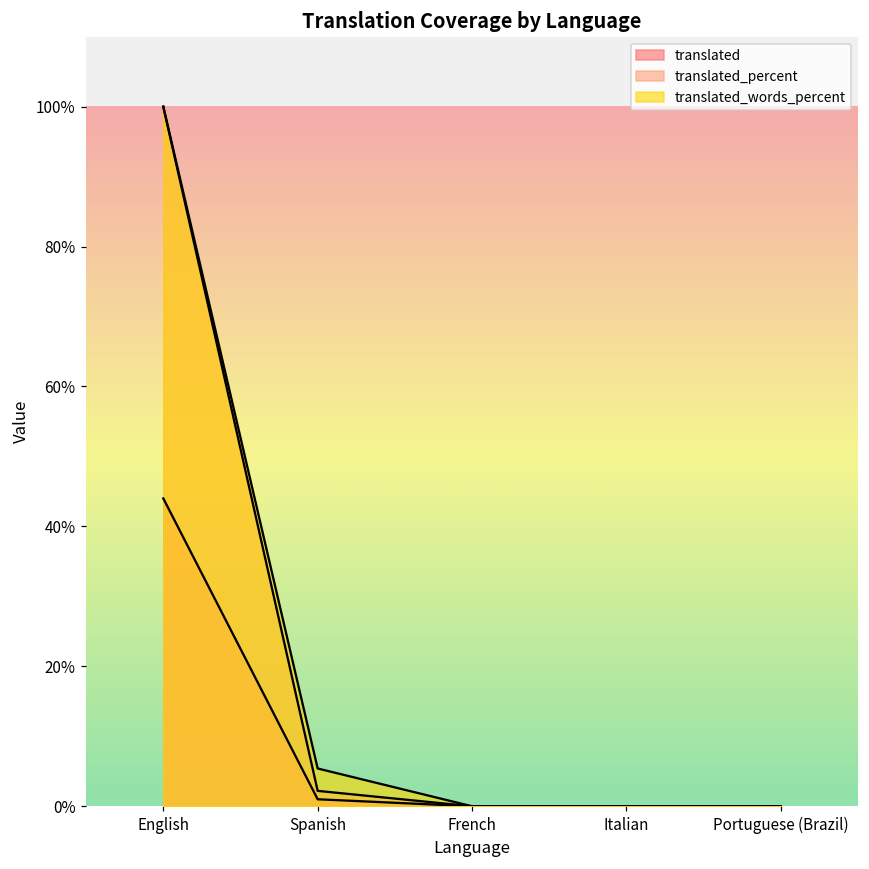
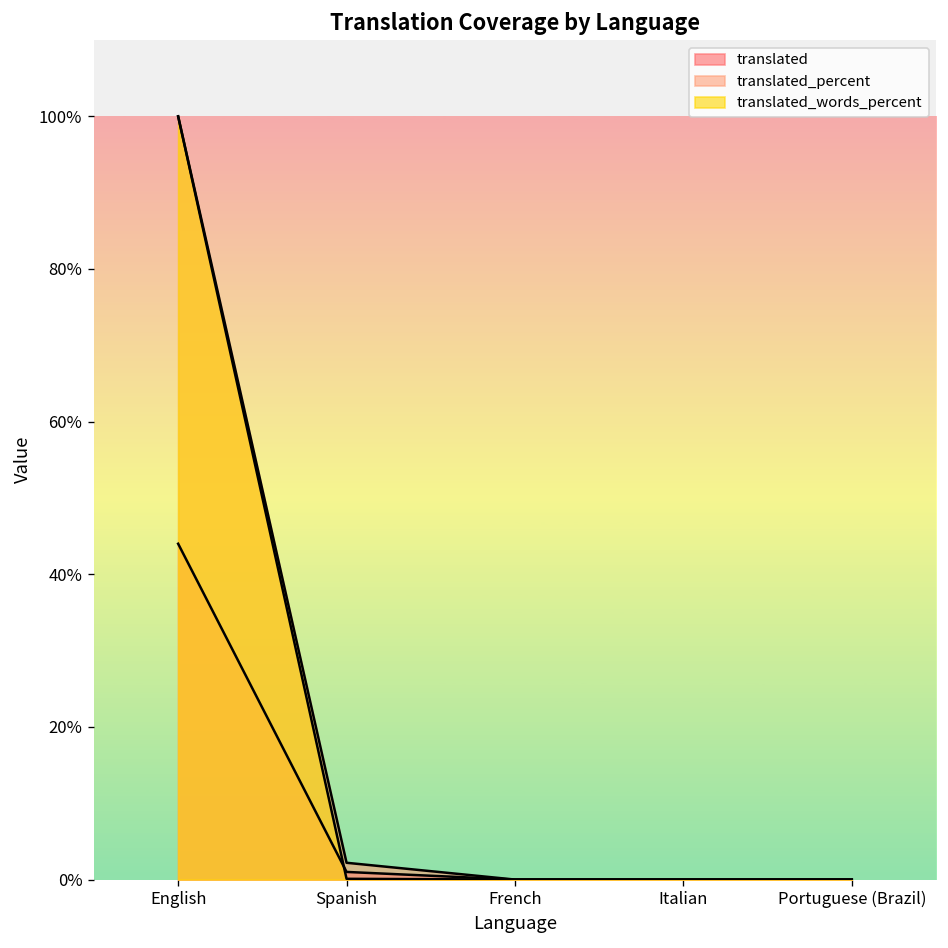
translated_words_percent, Spanish: 5% -> 0%
